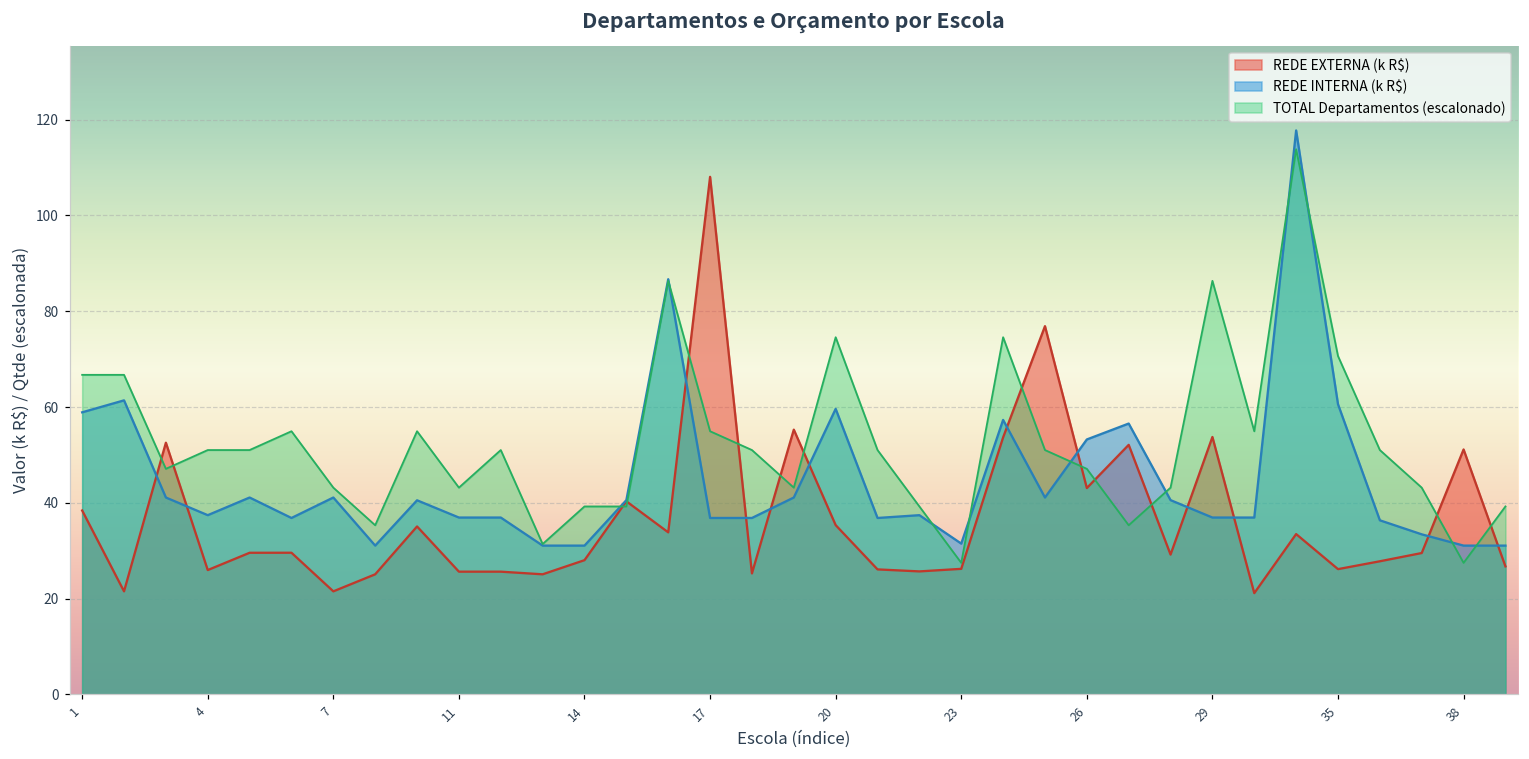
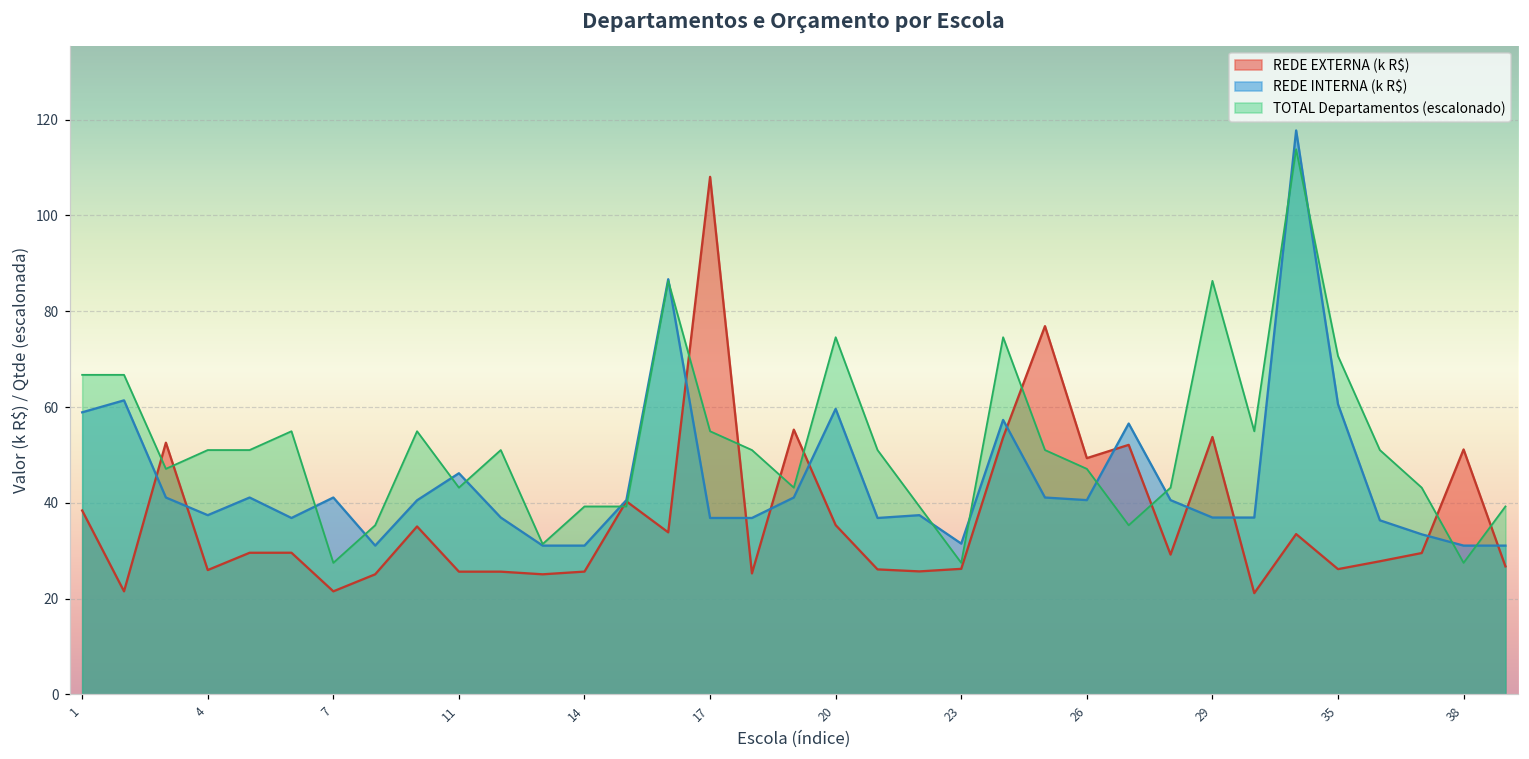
TOTAL Departamentos (escalonado), 7: 43 -> 27
REDE INTERNA (k R$), 11: 37 -> 46
REDE EXTERNA (k R$), 14: 28 -> 26
REDE EXTERNA (k R$), 26: 43 -> 49
REDE INTERNA (k R$), 26: 53 -> 41
